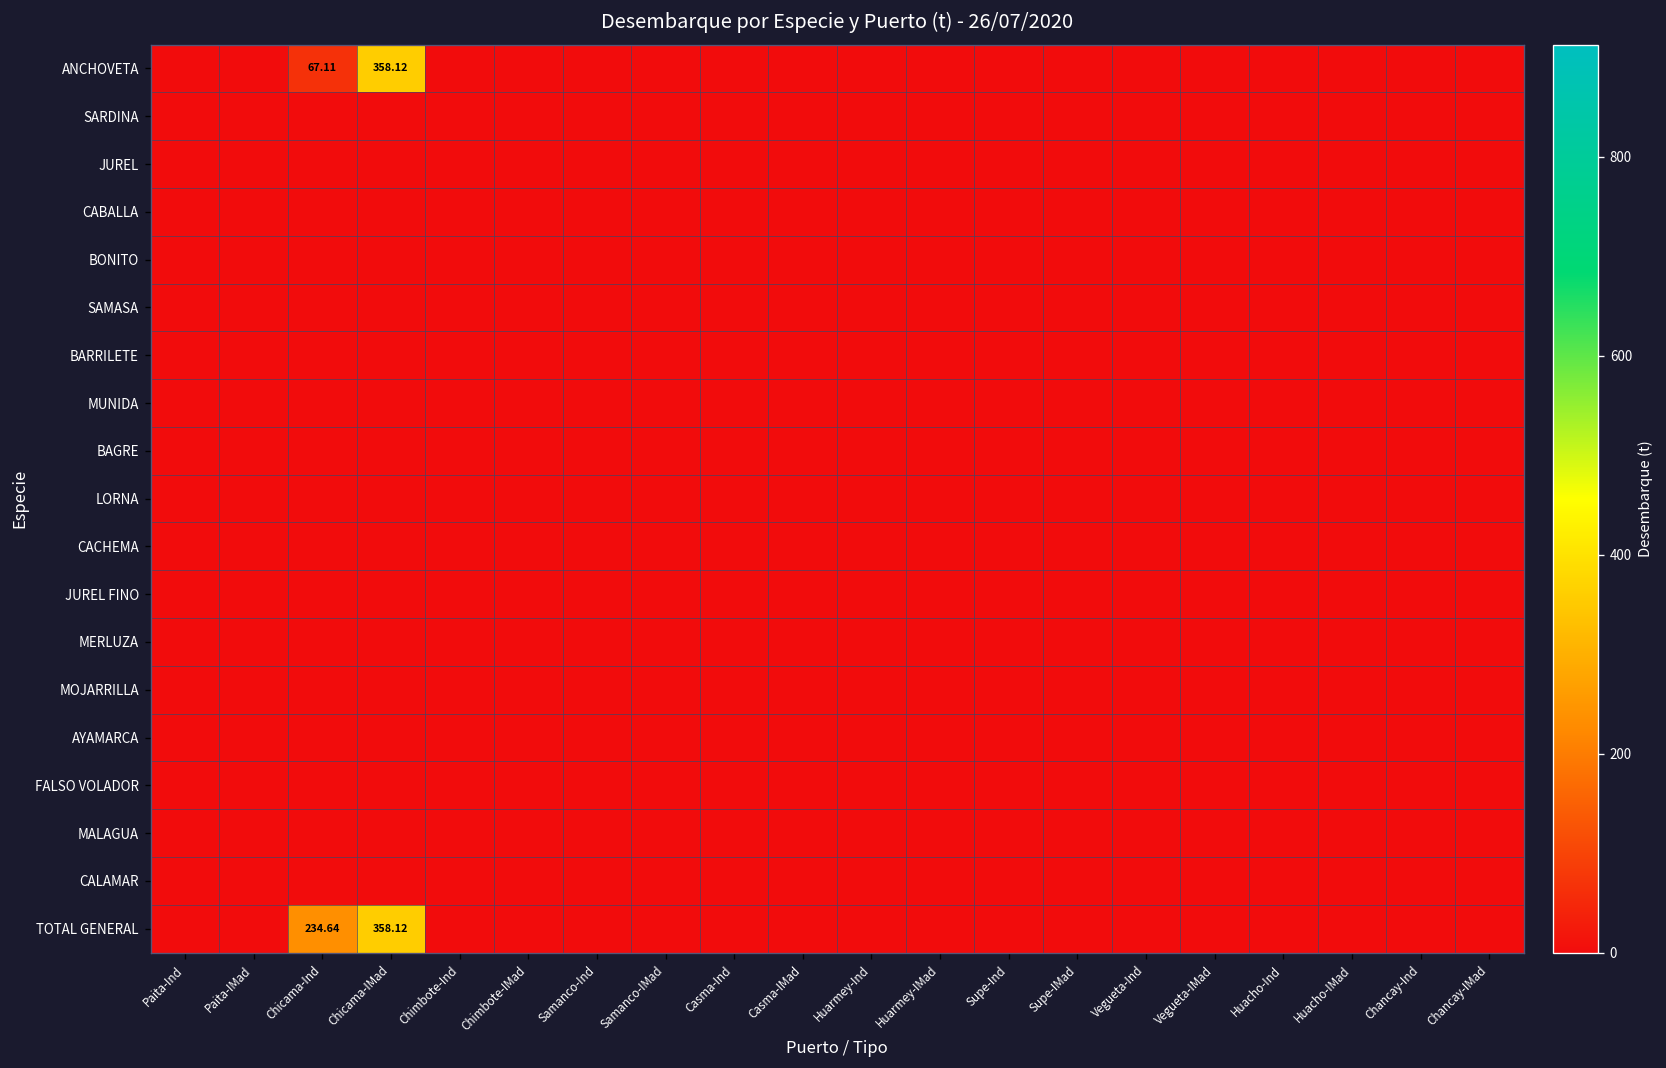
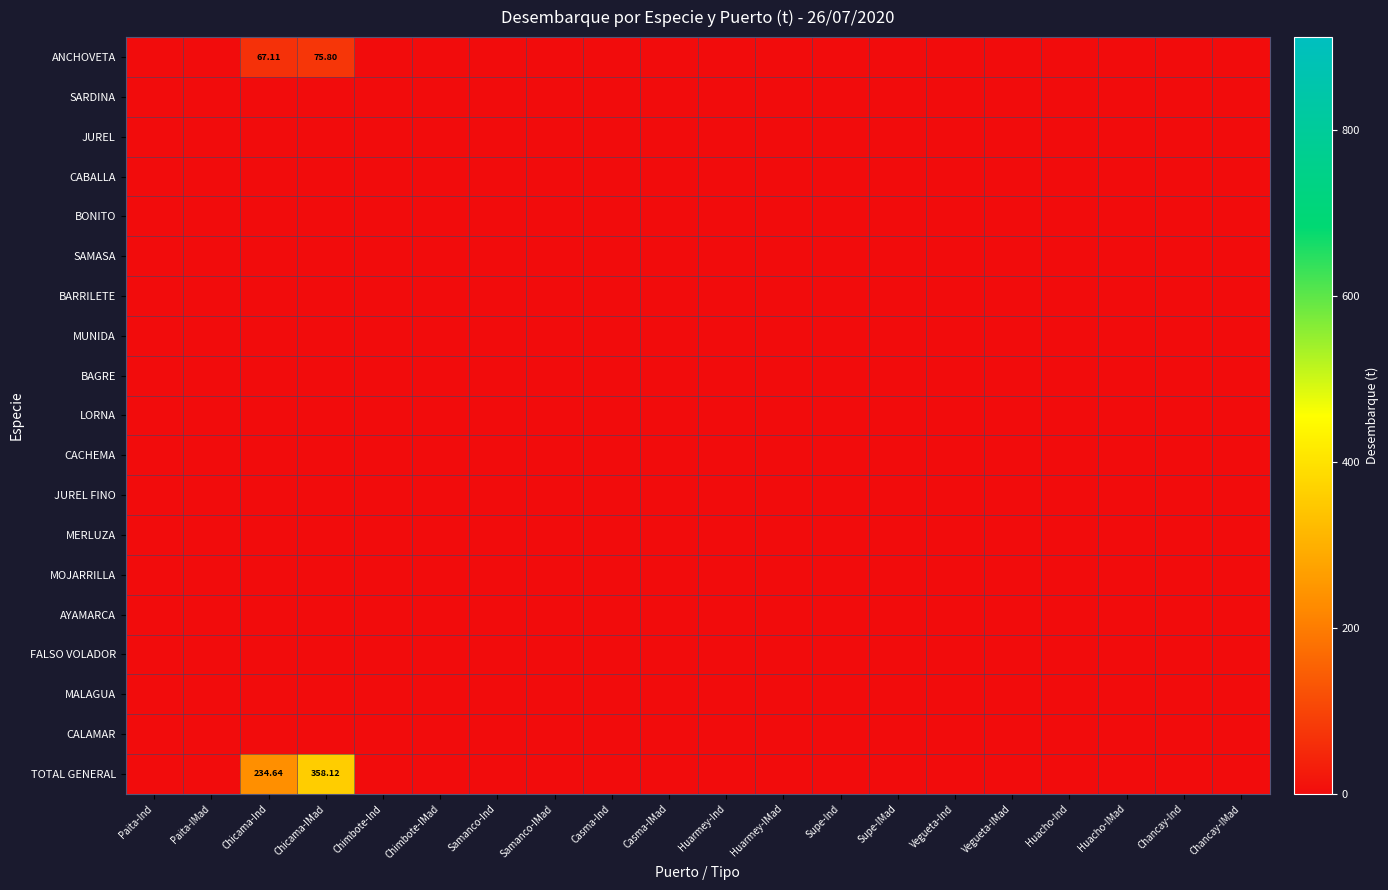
ANCHOVETA, Chicama-IMad: 358.12 -> 75.80
